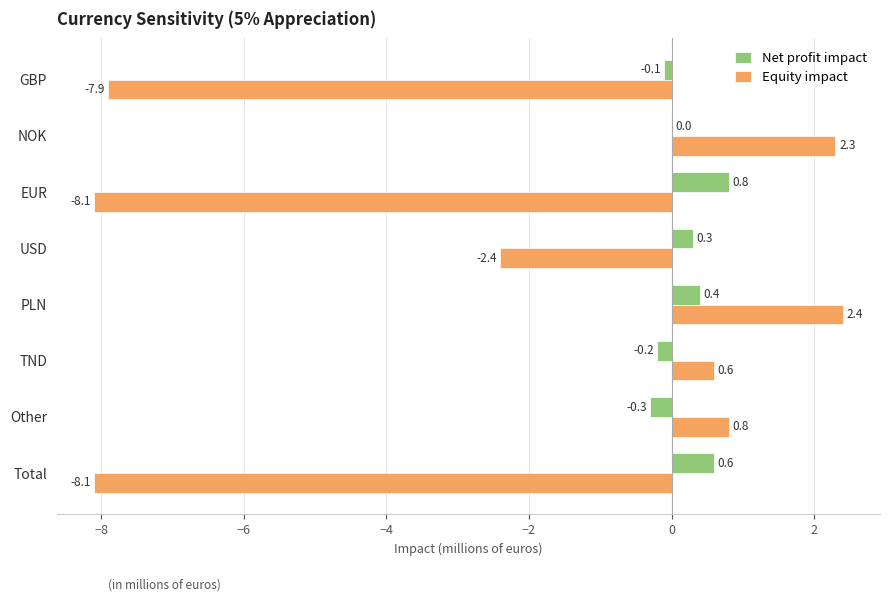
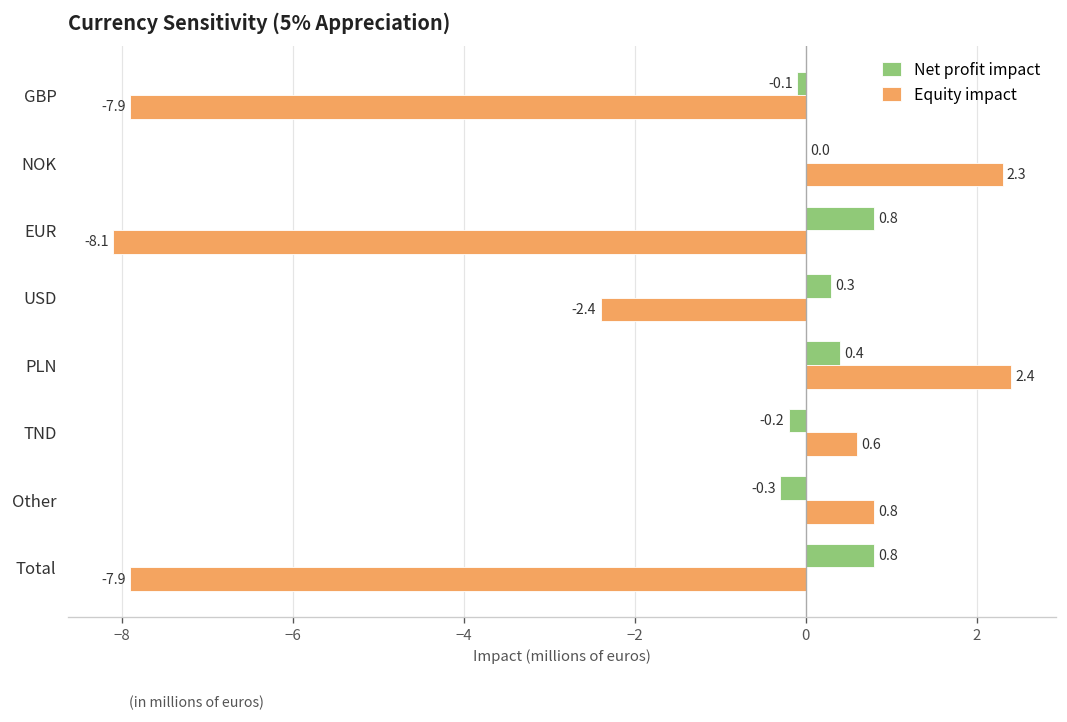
Net profit impact, Total: 0.6 -> 0.8
Equity impact, Total: -8.1 -> -7.9
